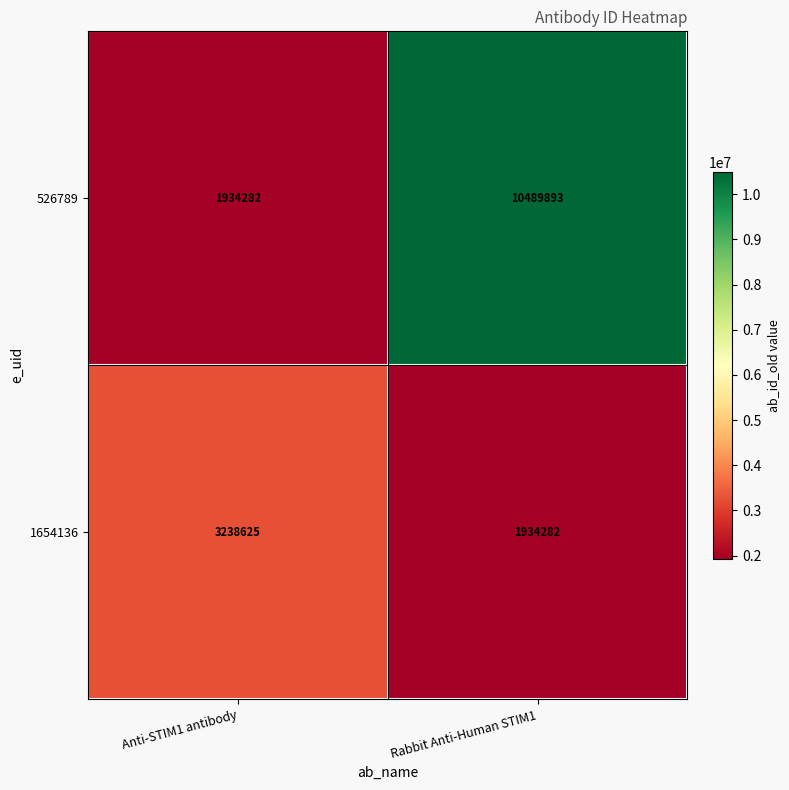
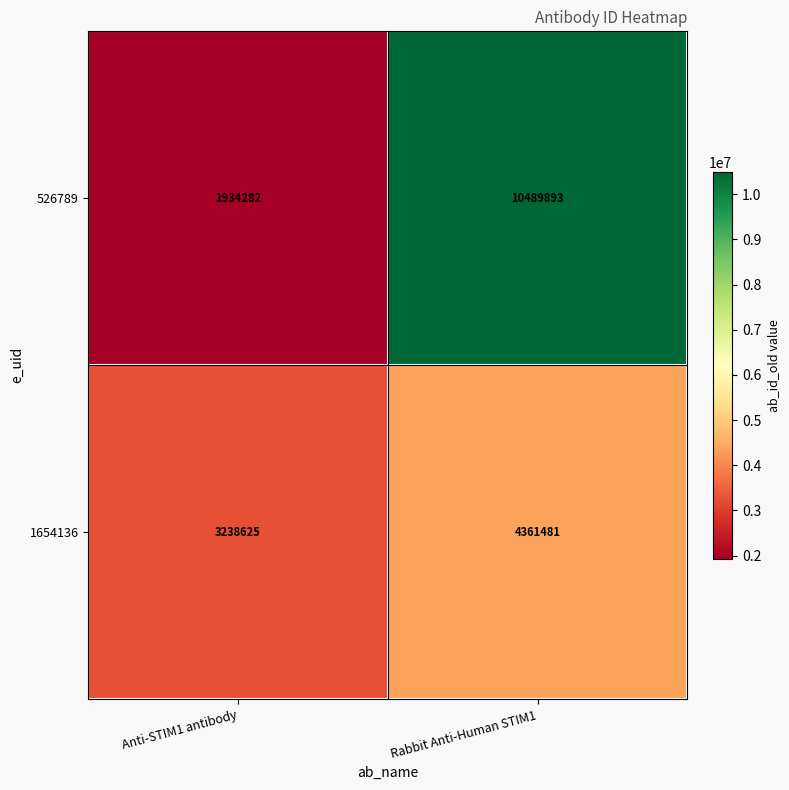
1654136, Rabbit Anti-Human STIM1: 1934282 -> 4361481
